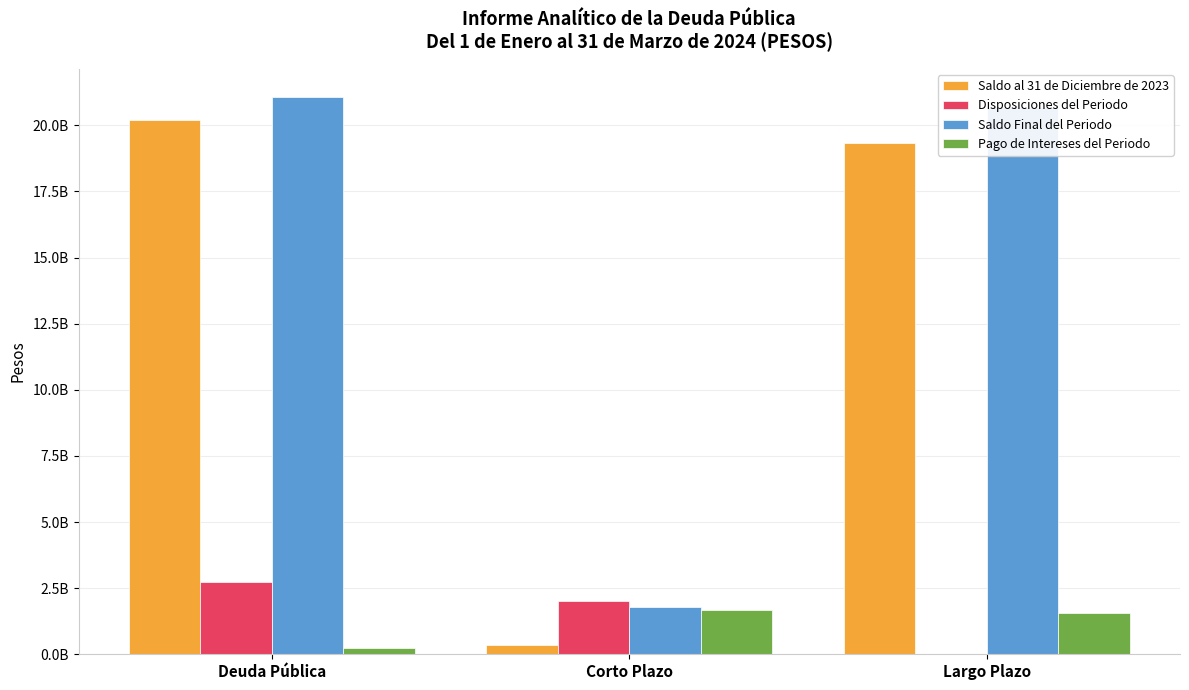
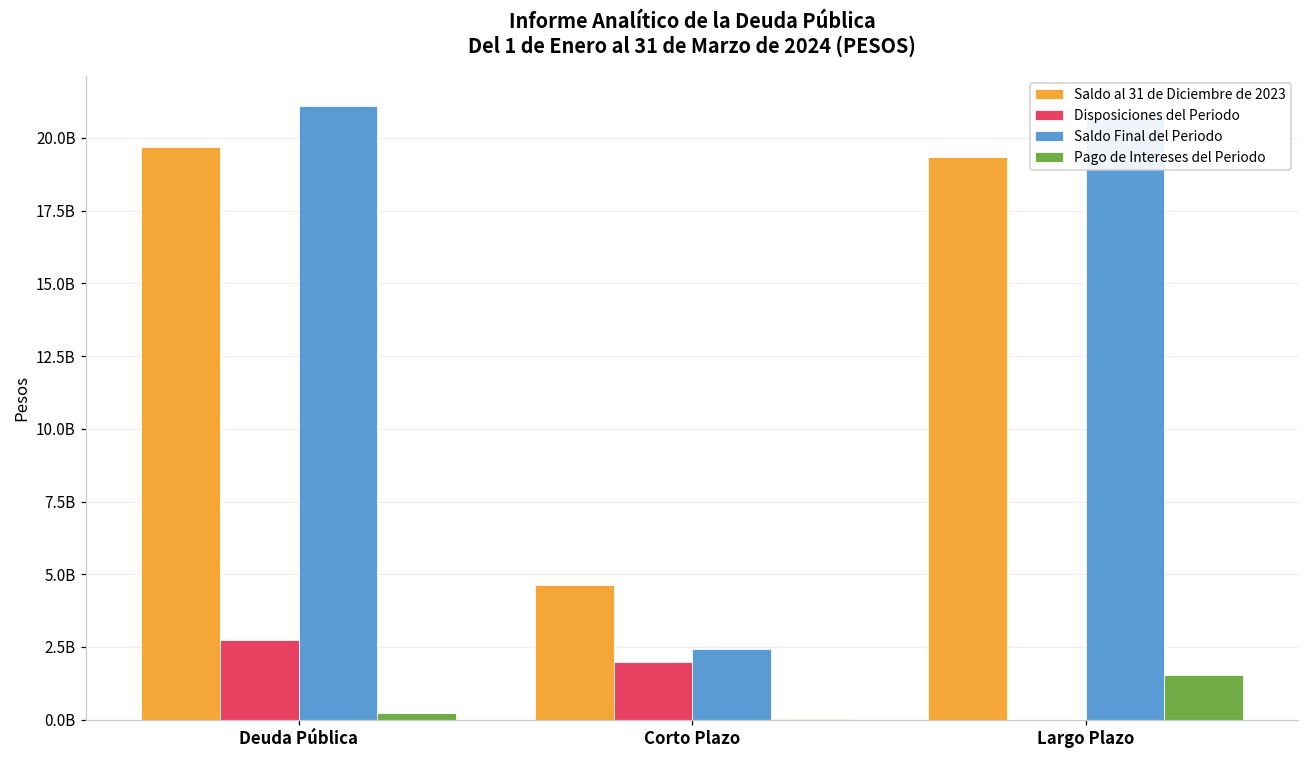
Saldo al 31 de Diciembre de 2023, Deuda Pública: 20200000000 -> 19700000000
Saldo al 31 de Diciembre de 2023, Corto Plazo: 400000000 -> 4600000000
Saldo Final del Periodo, Corto Plazo: 1800000000 -> 2400000000
Pago de Intereses del Periodo, Corto Plazo: 1700000000 -> 0
